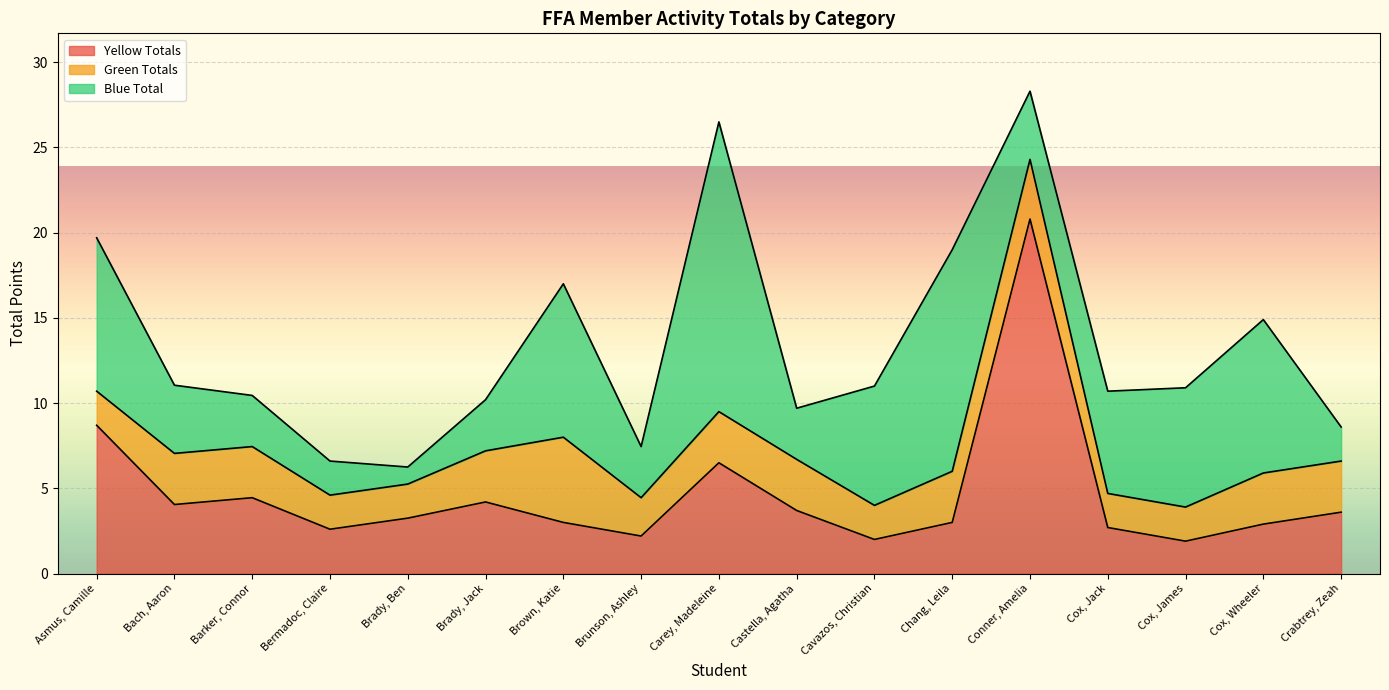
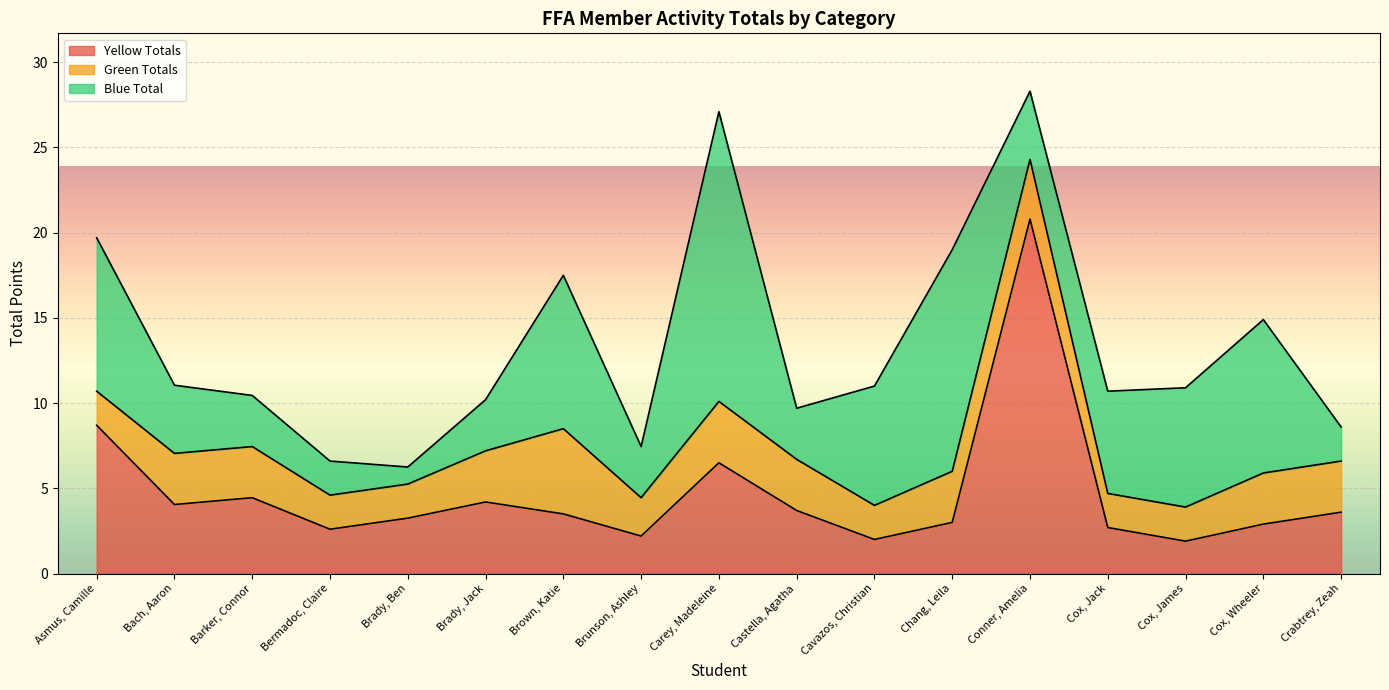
Yellow Totals, Brown, Katie: 3.0 -> 3.5
Green Totals, Carey, Madeleine: 3.0 -> 3.6
